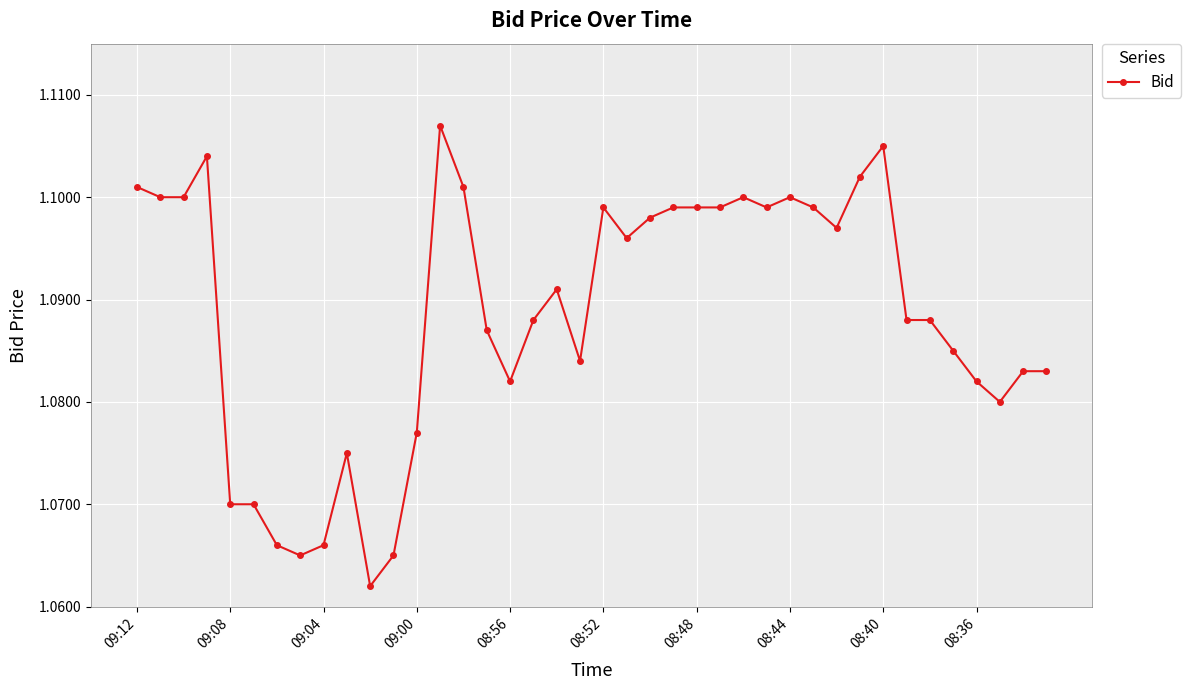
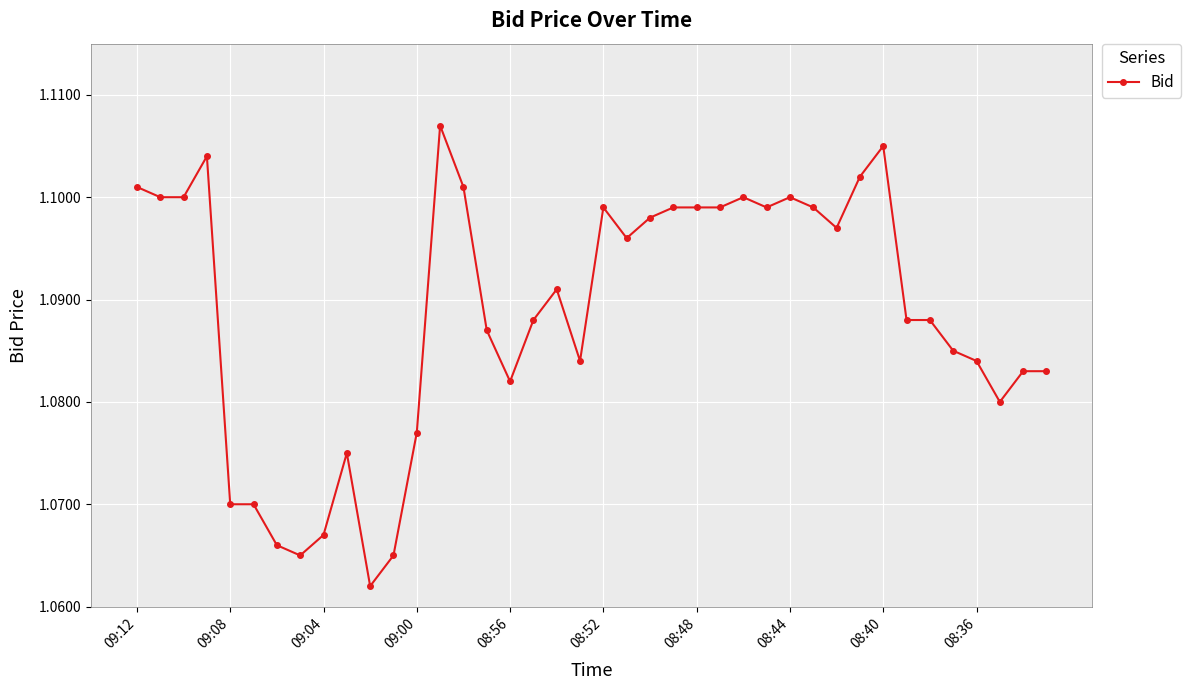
09:04: 1.066 -> 1.067
08:36: 1.082 -> 1.084
